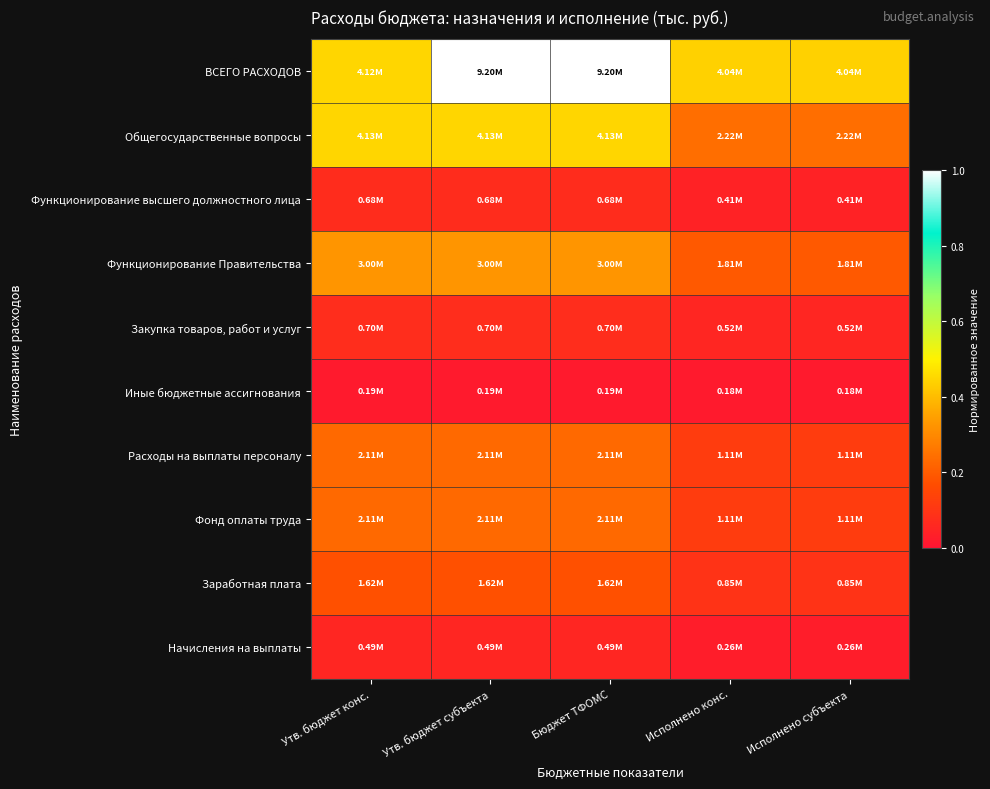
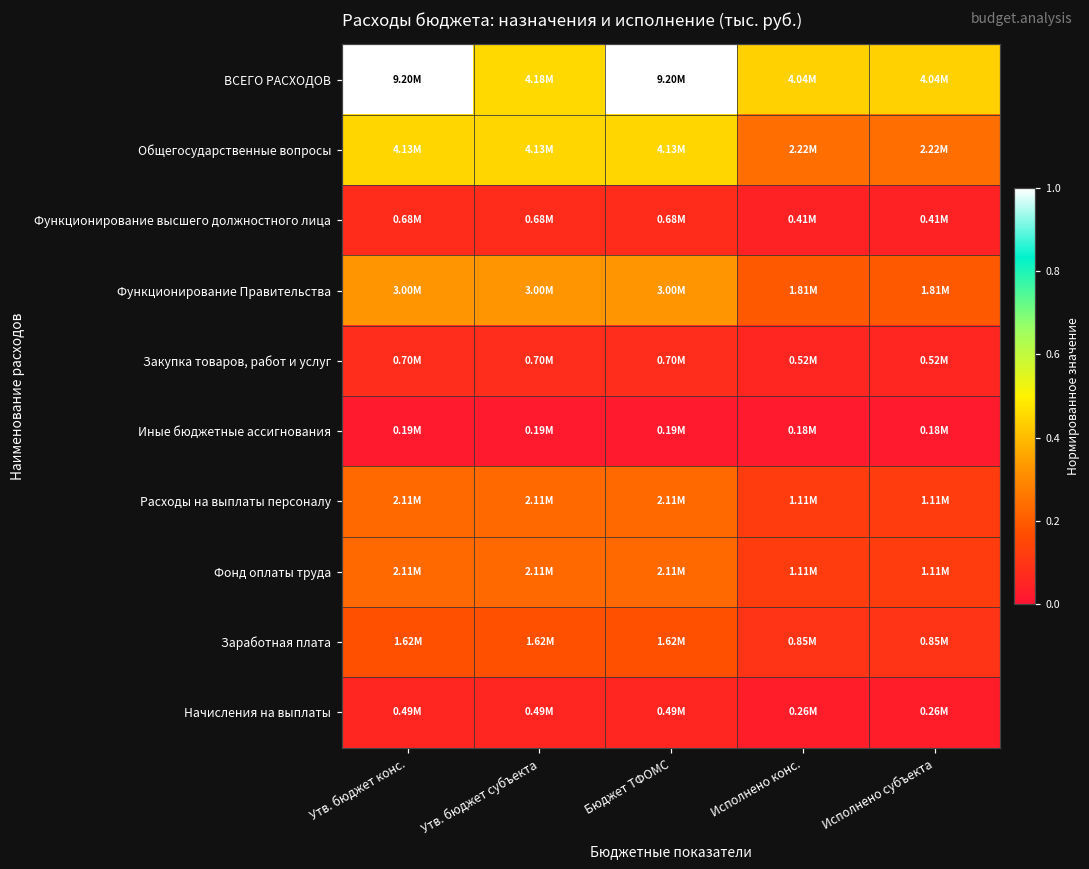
ВСЕГО РАСХОДОВ, Утв. бюджет конс.: 4.12M -> 9.20M
ВСЕГО РАСХОДОВ, Утв. бюджет субъекта: 9.20M -> 4.18M
